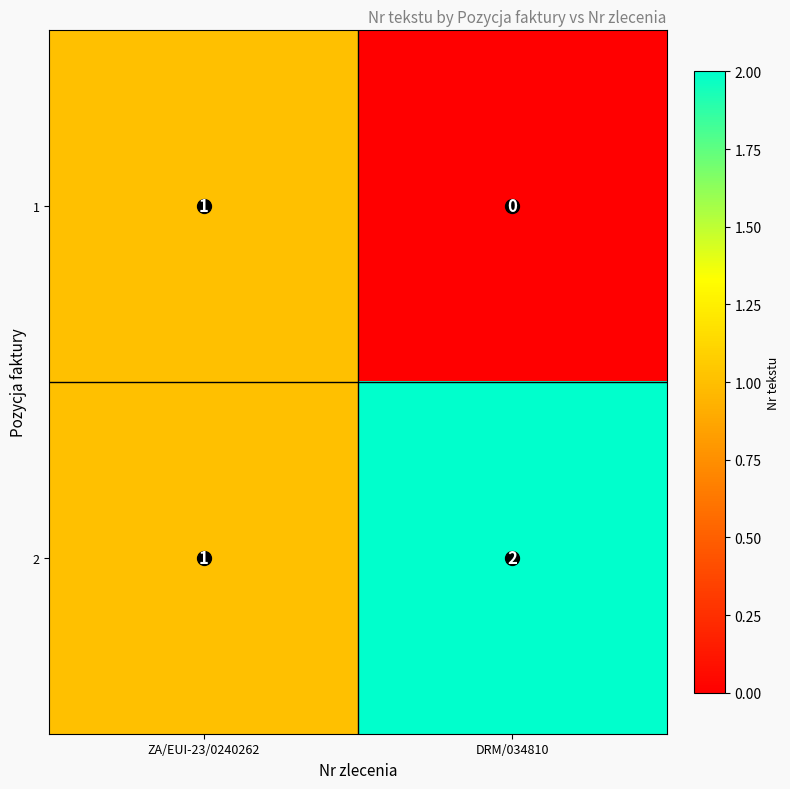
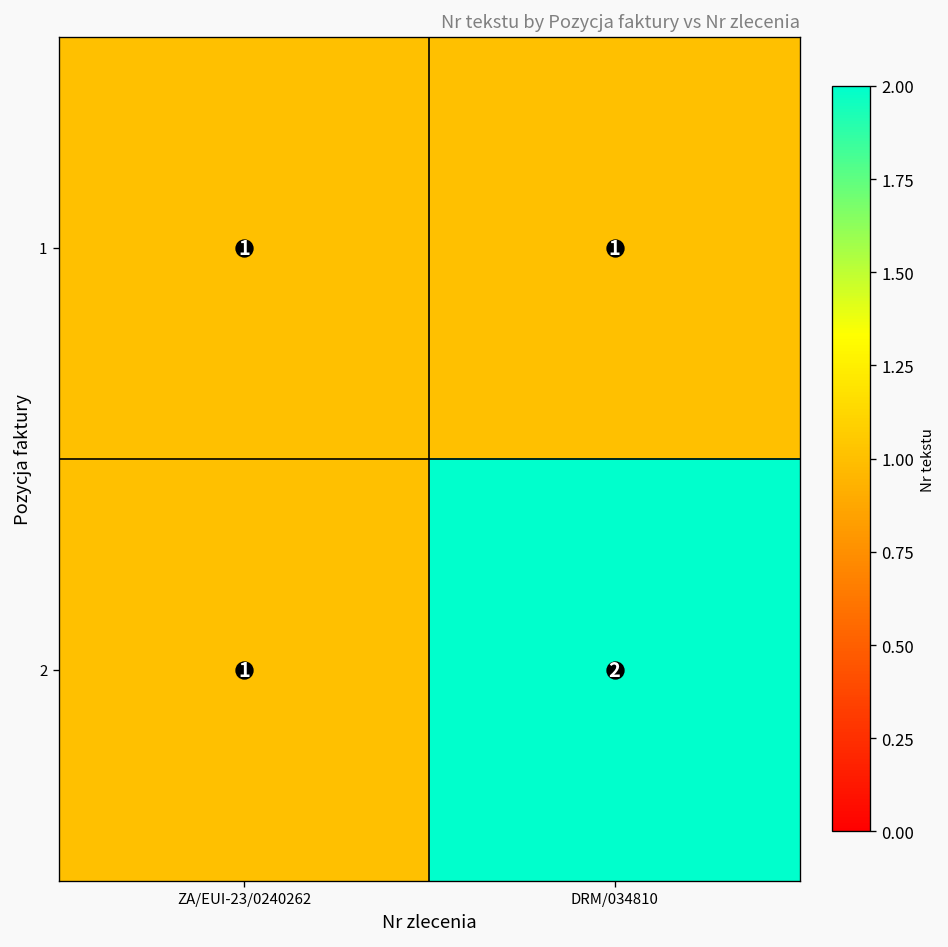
1, DRM/034810: 0 -> 1
